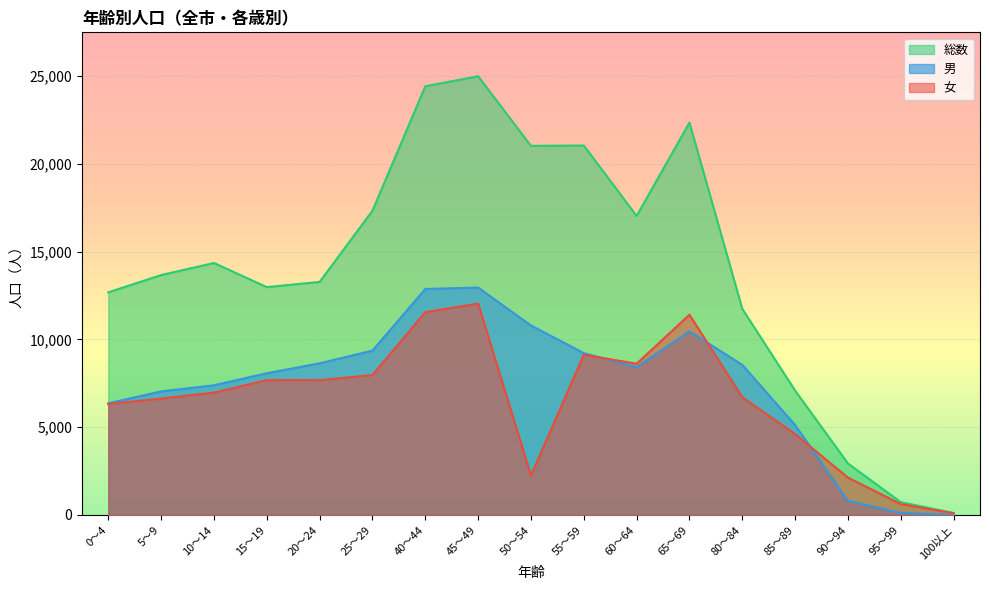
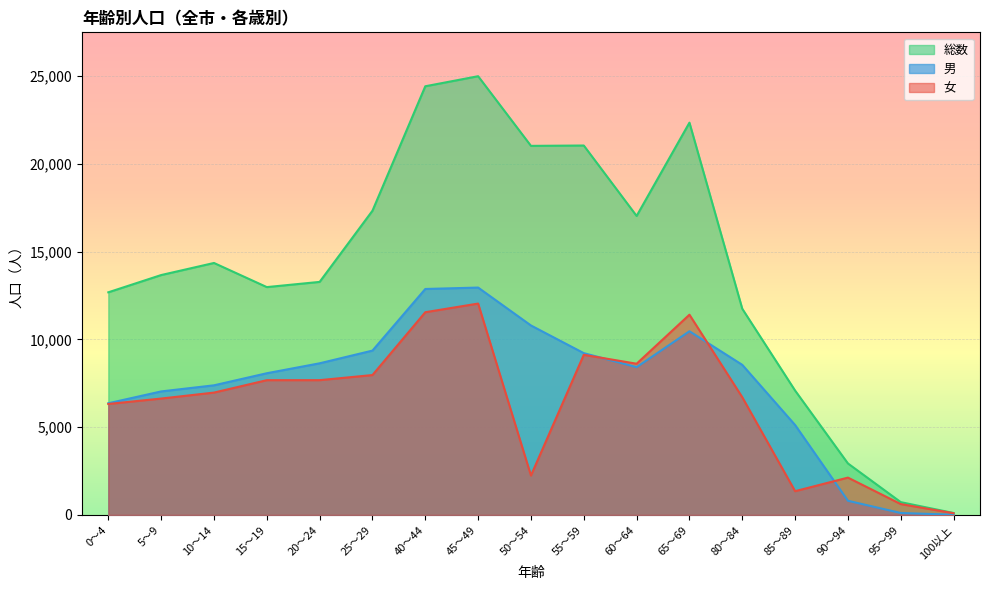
女, 85～89: 4,600 -> 1,400
